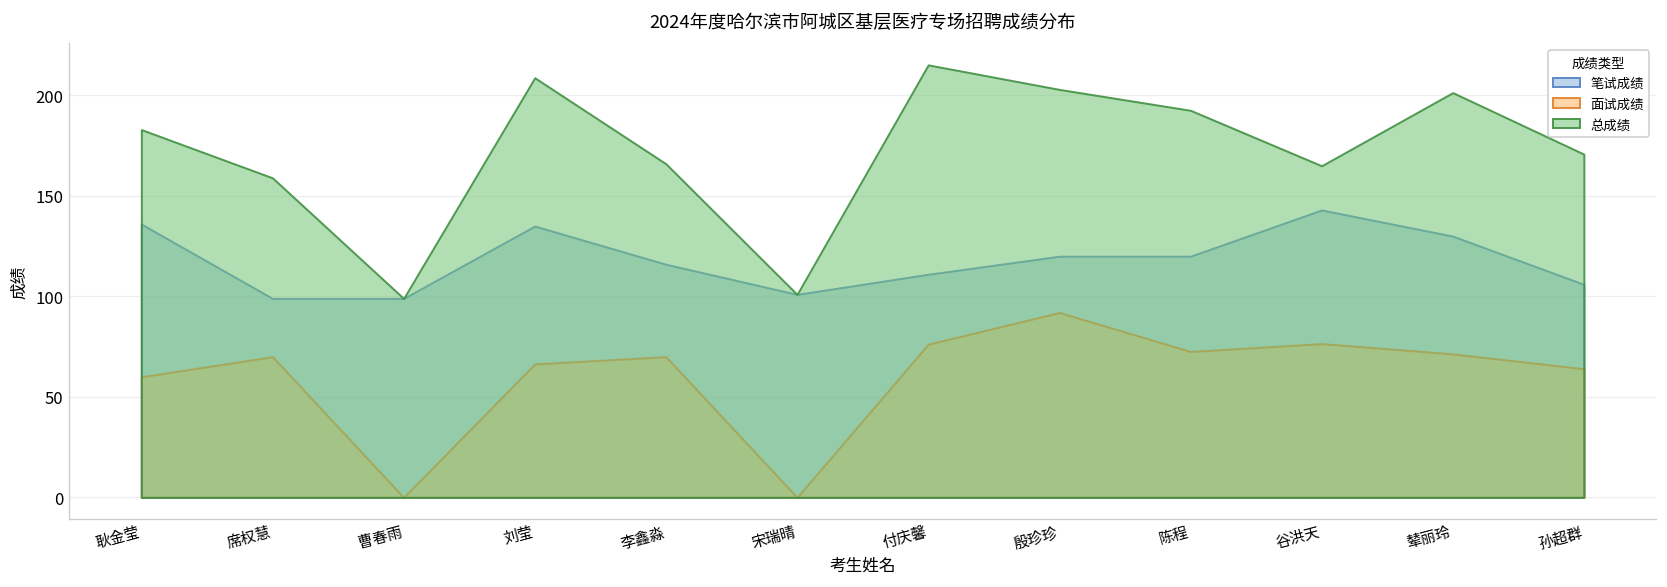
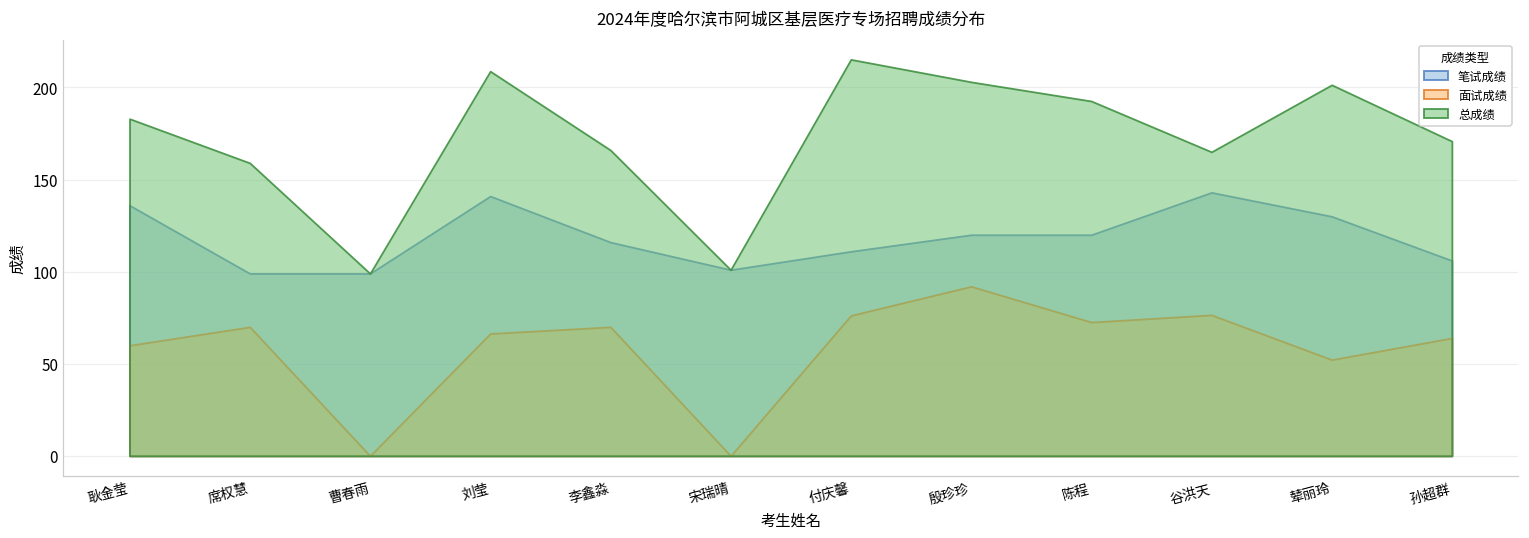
笔试成绩, 刘莹: 135 -> 141
面试成绩, 辇丽玲: 71 -> 52
